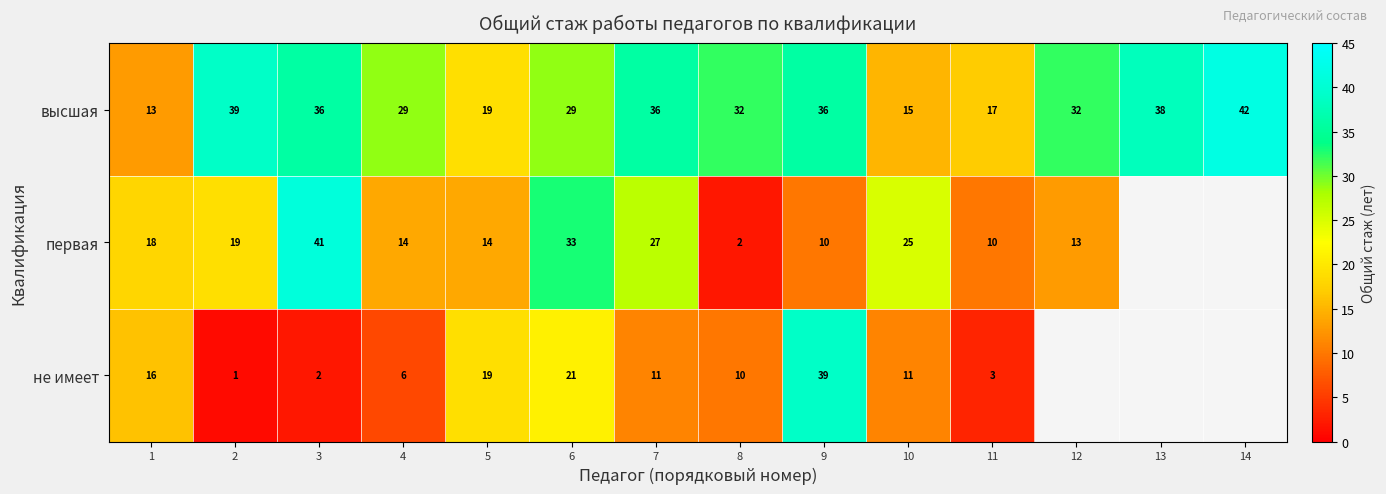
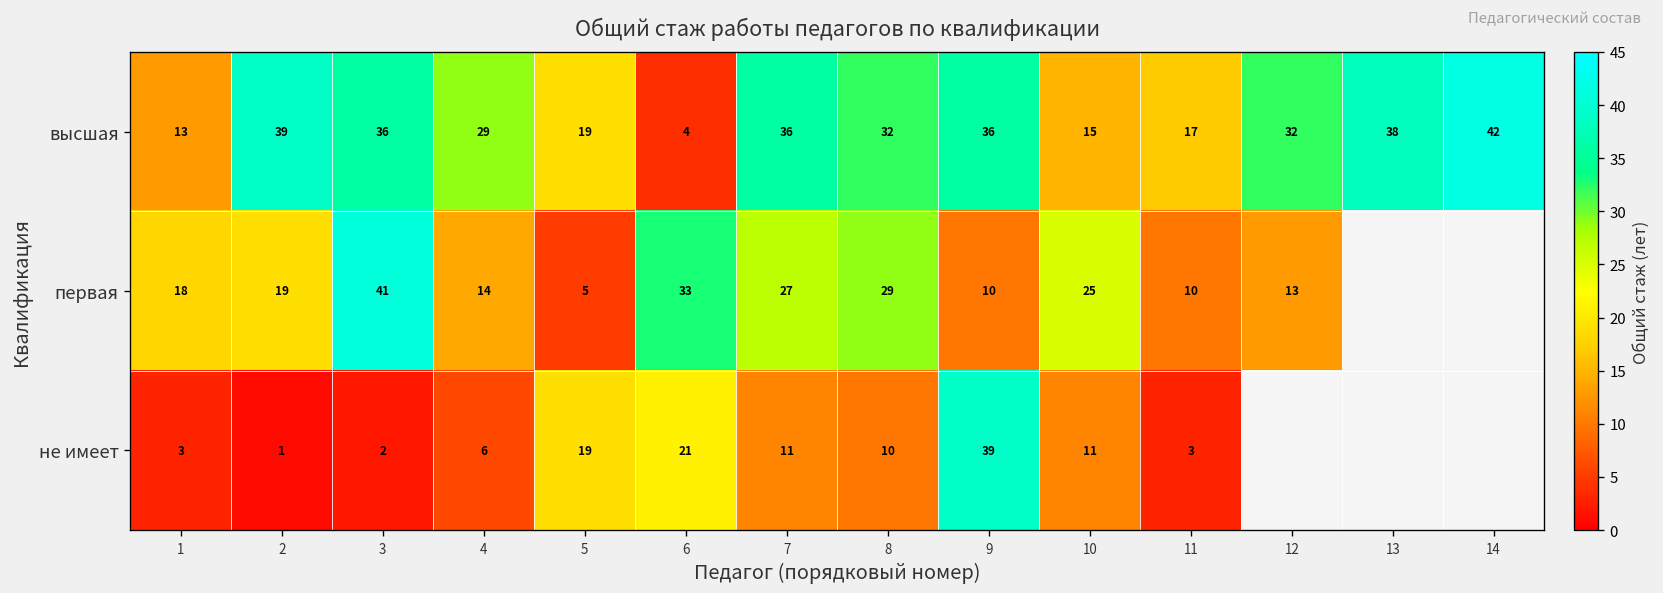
высшая, 6: 29 -> 4
первая, 5: 14 -> 5
первая, 8: 2 -> 29
не имеет, 1: 16 -> 3
